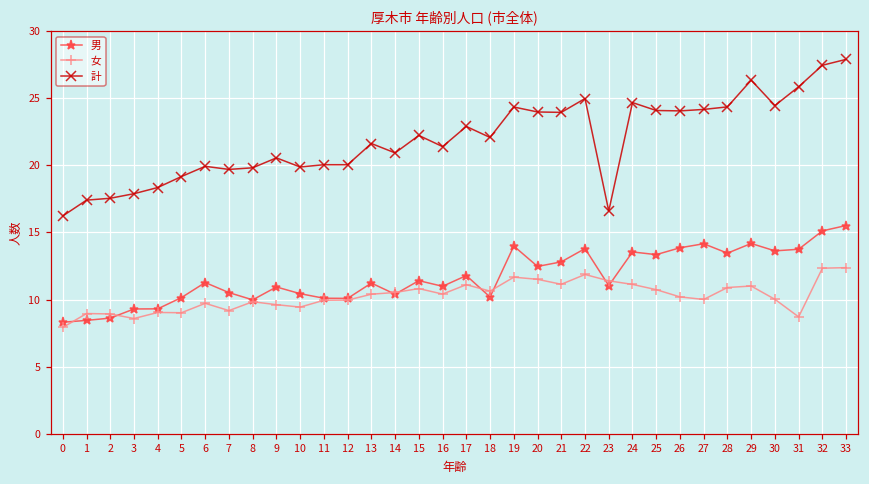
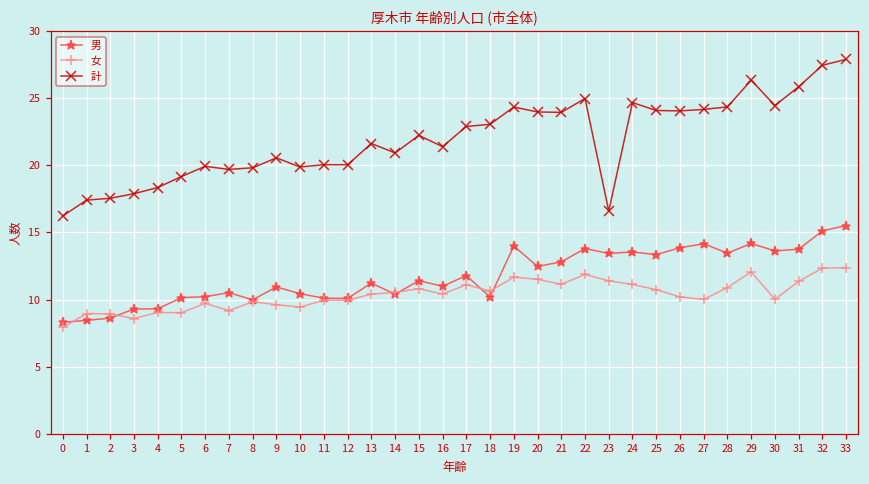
男, 6: 11.3 -> 10.2
計, 18: 22.1 -> 23.1
男, 23: 11.0 -> 13.4
女, 29: 11.0 -> 12.1
女, 31: 8.7 -> 11.4
